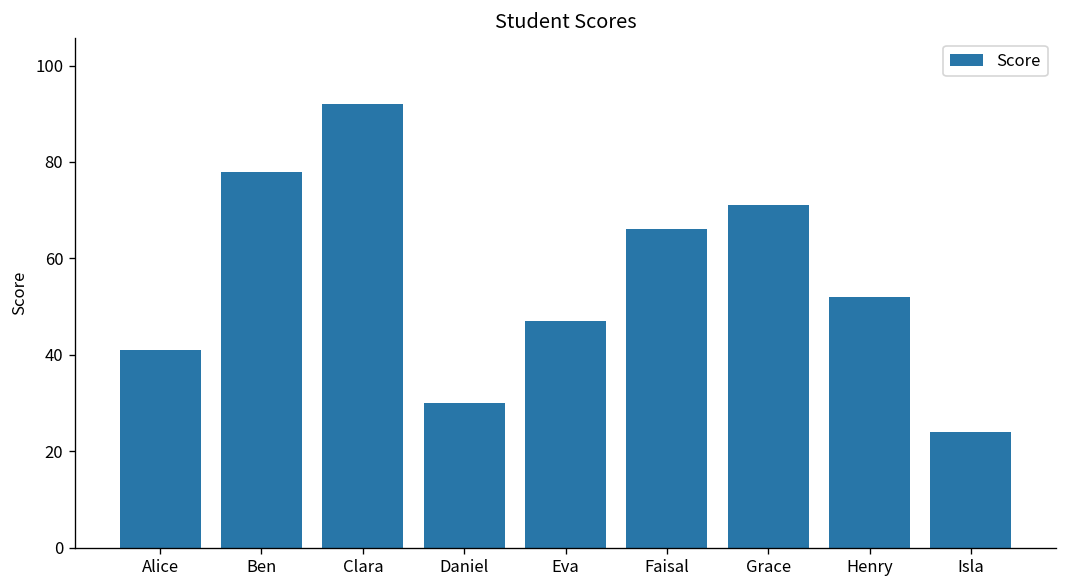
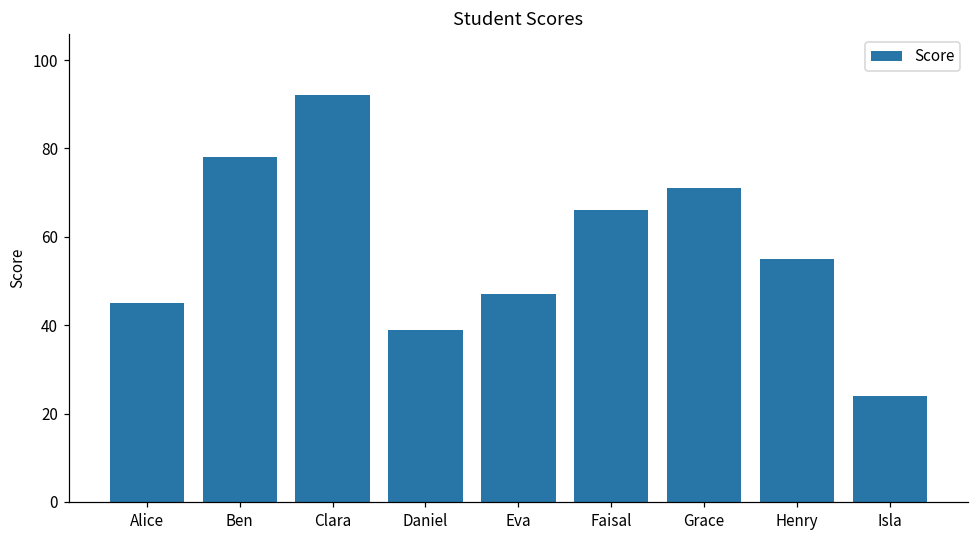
Alice: 41 -> 45
Daniel: 30 -> 39
Henry: 52 -> 55
